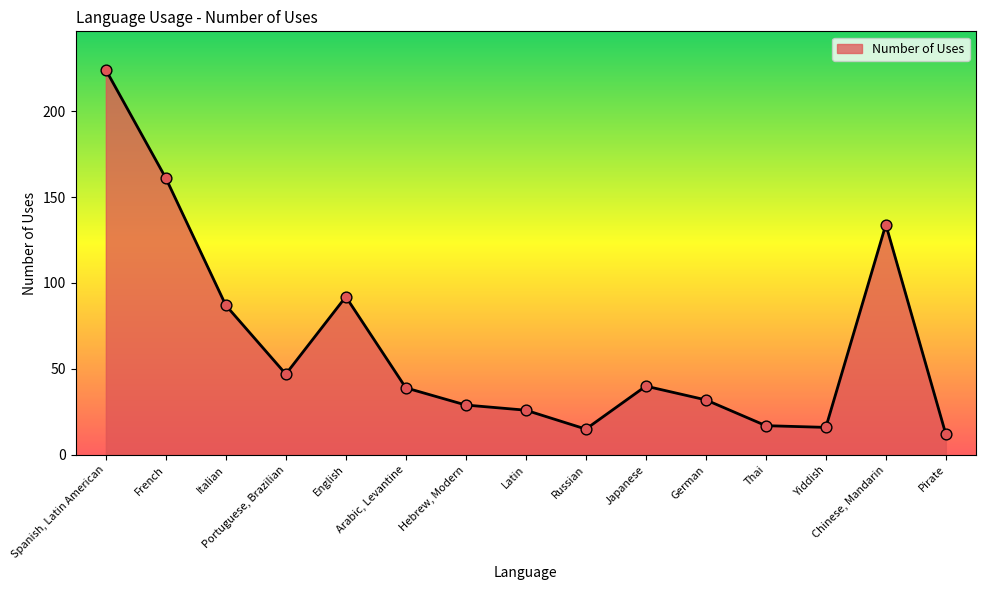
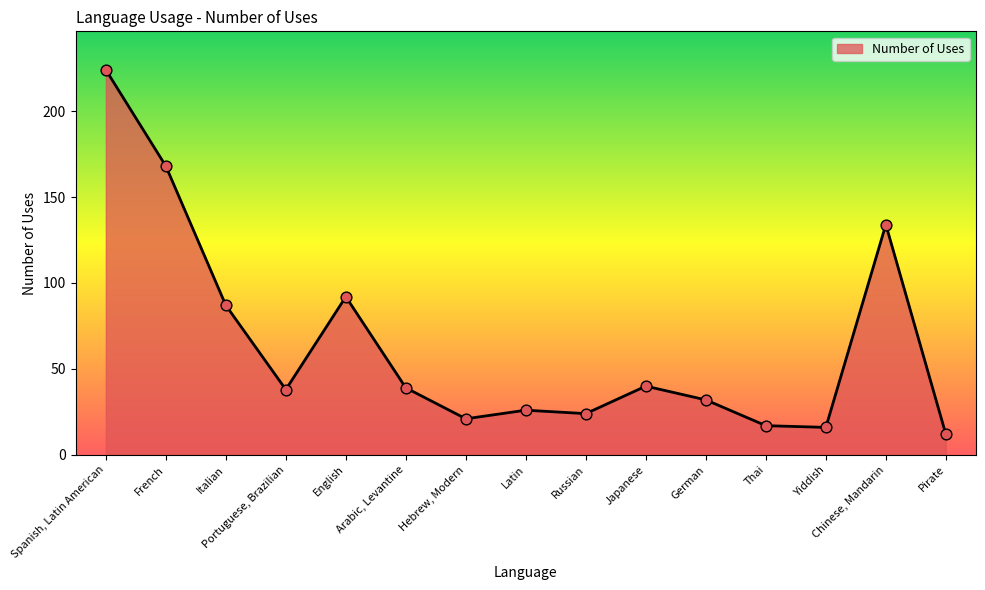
French: 161 -> 168
Portuguese, Brazilian: 47 -> 38
Hebrew, Modern: 29 -> 21
Russian: 15 -> 24
